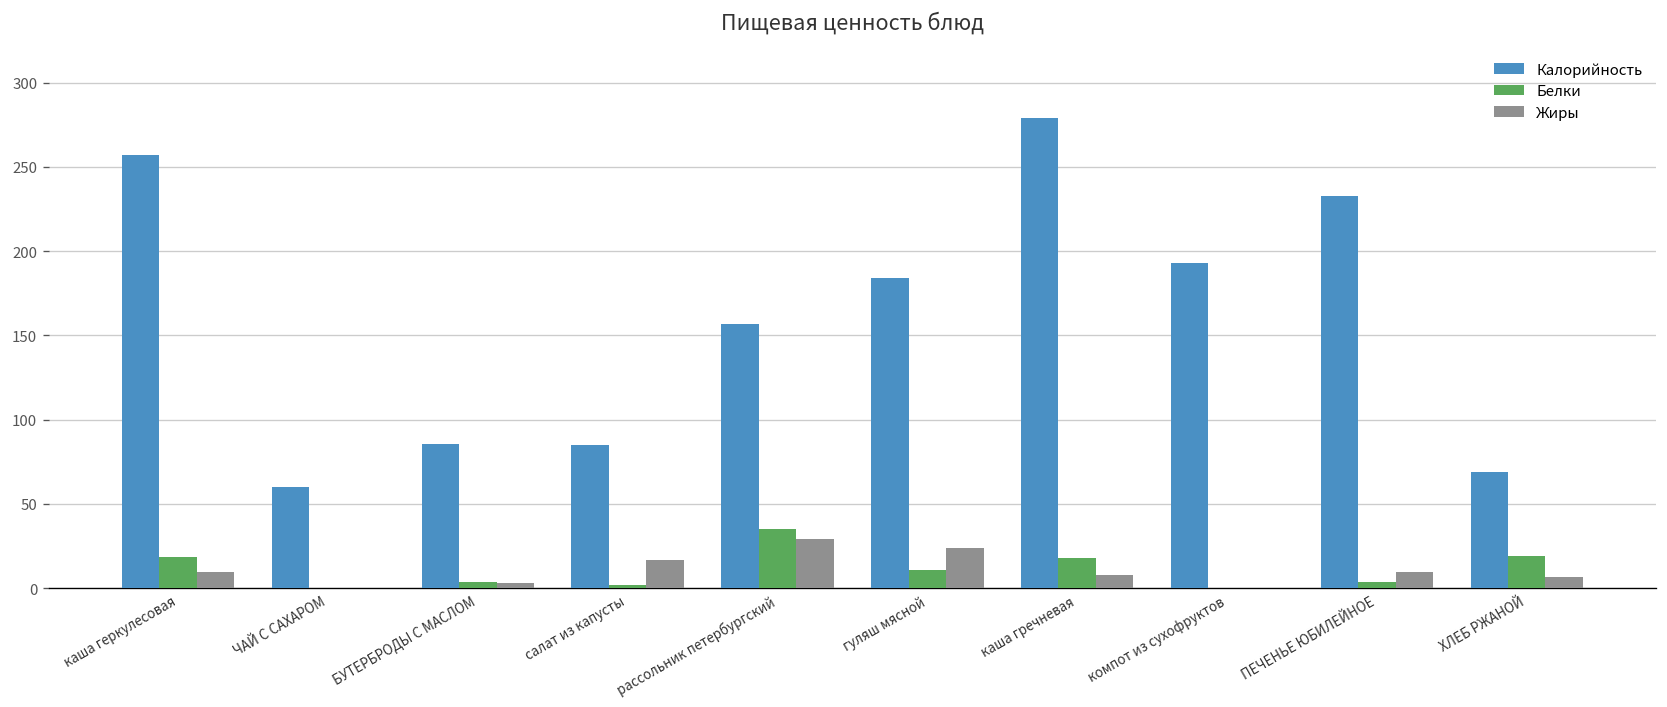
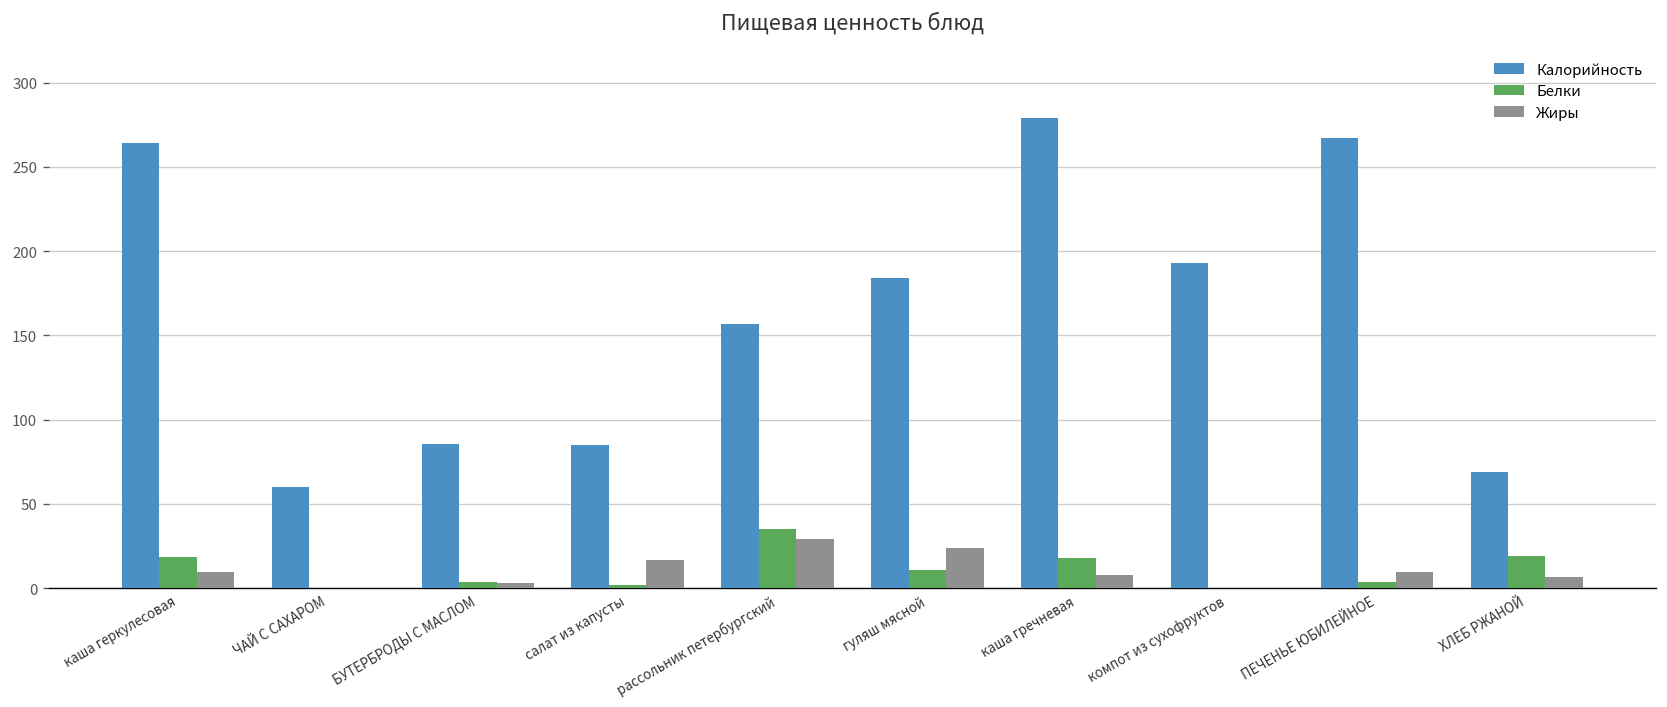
Калорийность, каша геркулесовая: 257 -> 264
Калорийность, ПЕЧЕНЬЕ ЮБИЛЕЙНОЕ: 233 -> 267
